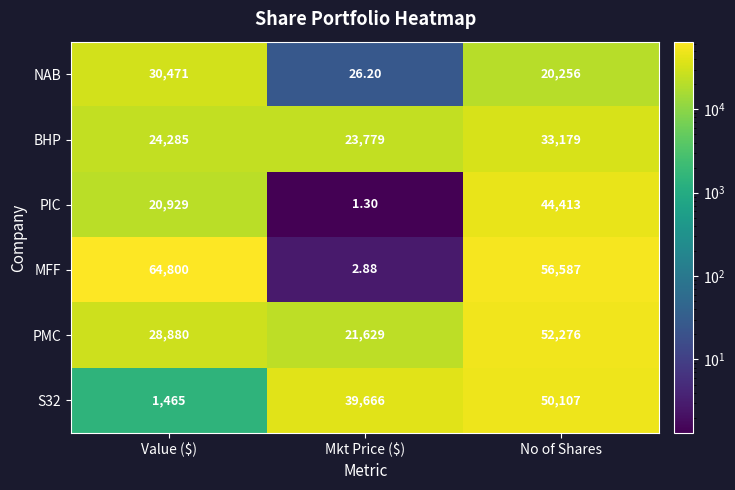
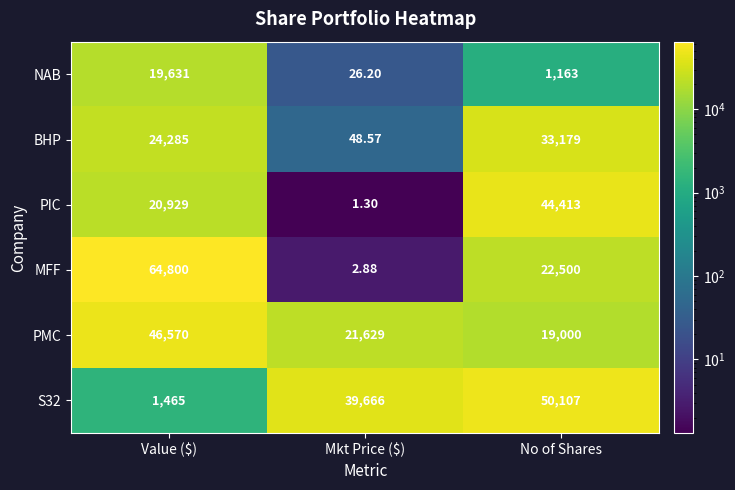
NAB, Value ($): 30,471 -> 19,631
NAB, No of Shares: 20,256 -> 1,163
BHP, Mkt Price ($): 23,779 -> 48.57
MFF, No of Shares: 56,587 -> 22,500
PMC, Value ($): 28,880 -> 46,570
PMC, No of Shares: 52,276 -> 19,000
